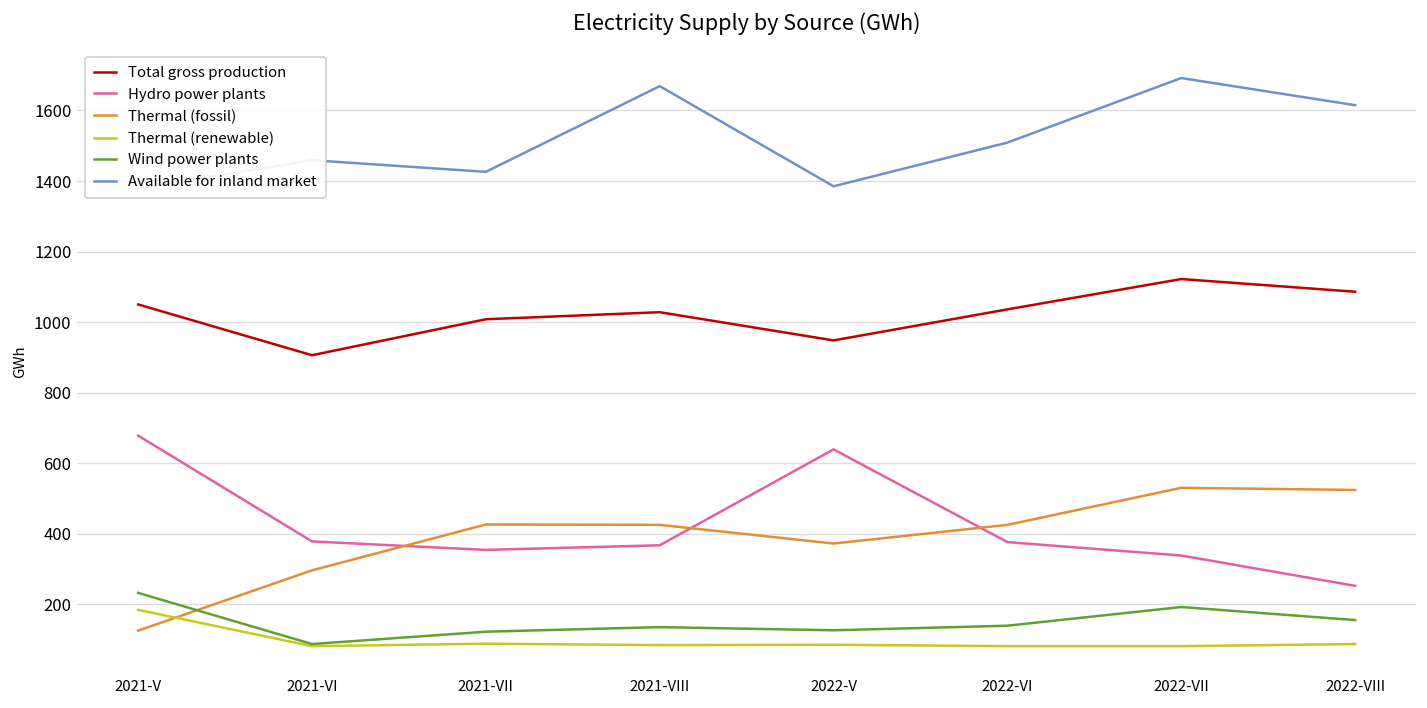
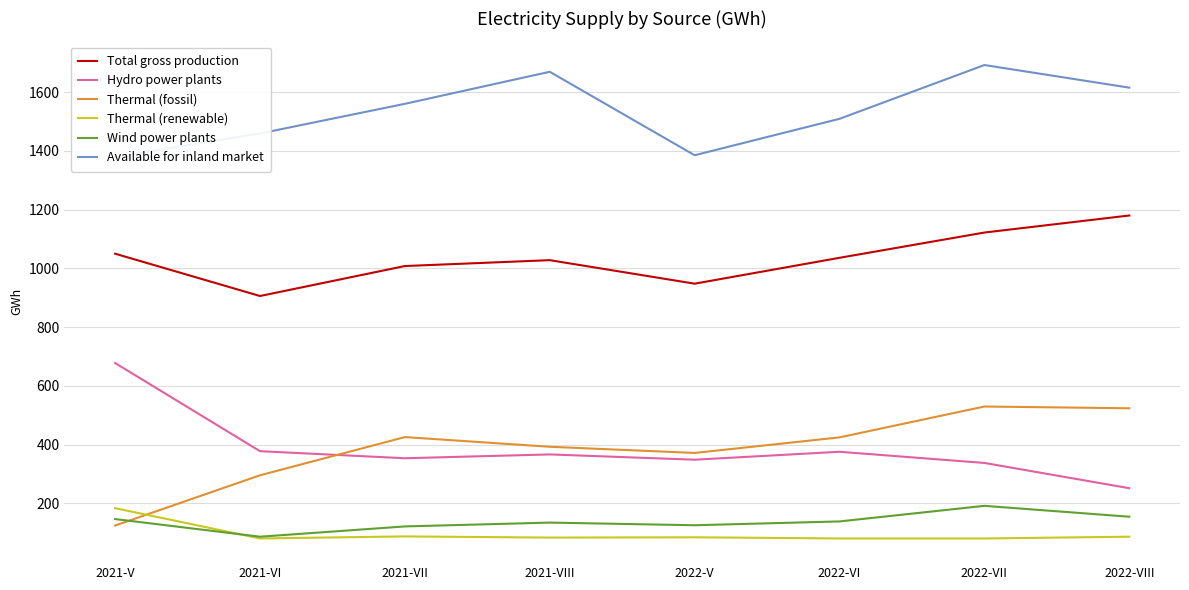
Wind power plants, 2021-V: 230 -> 150
Available for inland market, 2021-VII: 1430 -> 1560
Thermal (fossil), 2021-VIII: 430 -> 390
Hydro power plants, 2022-V: 640 -> 350
Total gross production, 2022-VIII: 1090 -> 1180
